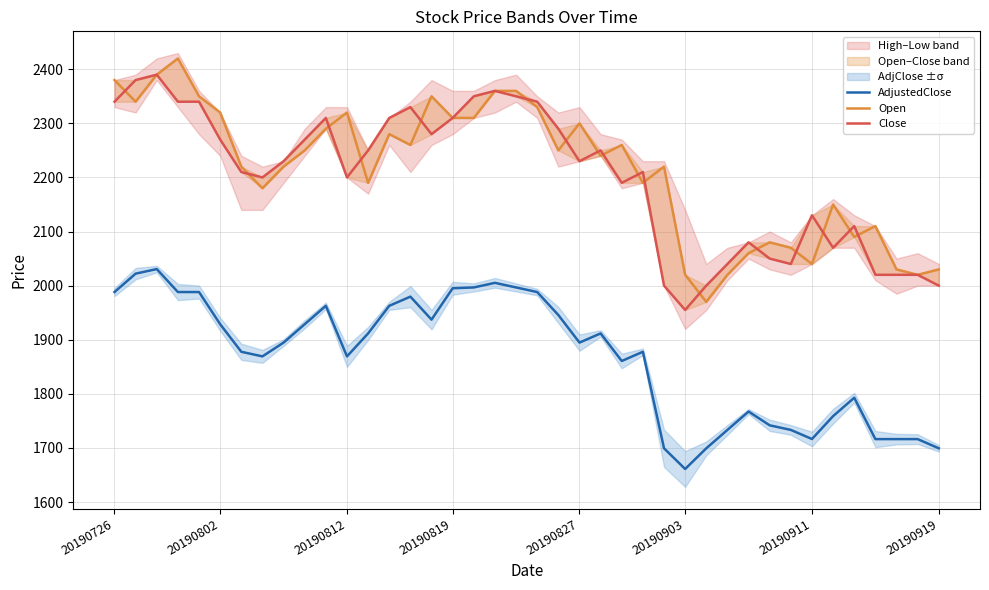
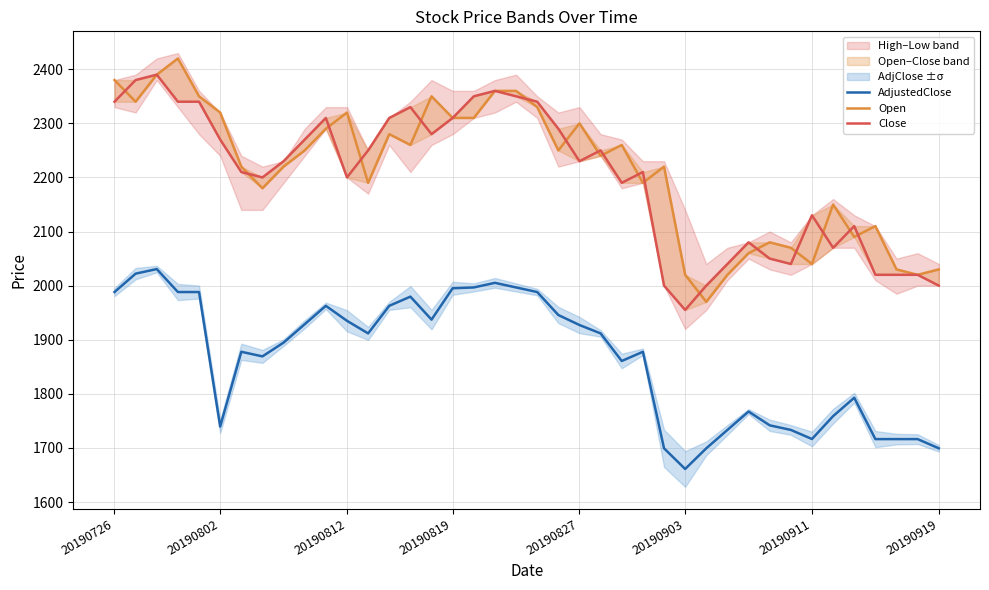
AdjustedClose, 20190802: 1930 -> 1740
AdjustedClose, 20190812: 1870 -> 1930
AdjustedClose, 20190827: 1890 -> 1930
